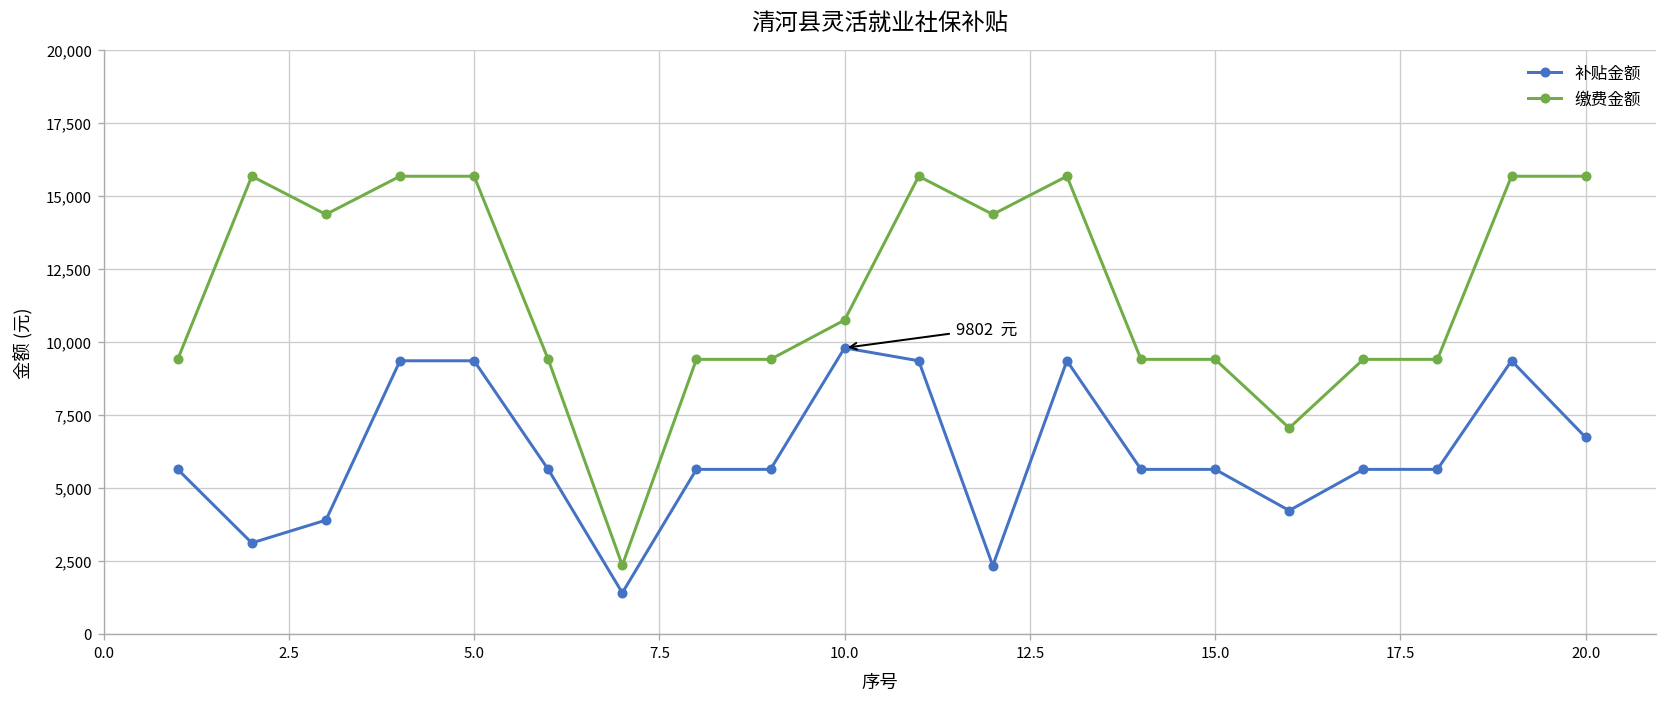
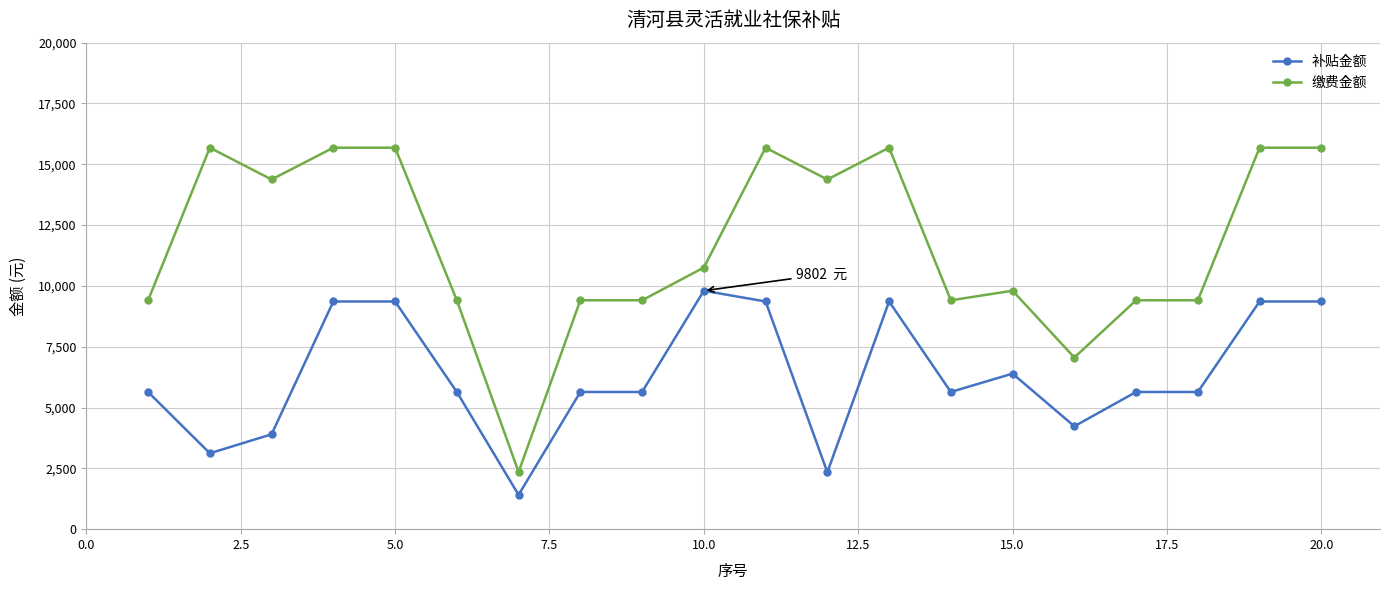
补贴金额, 15.0: 5,600 -> 6,400
缴费金额, 15.0: 9,400 -> 9,800
补贴金额, 20.0: 6,700 -> 9,400
